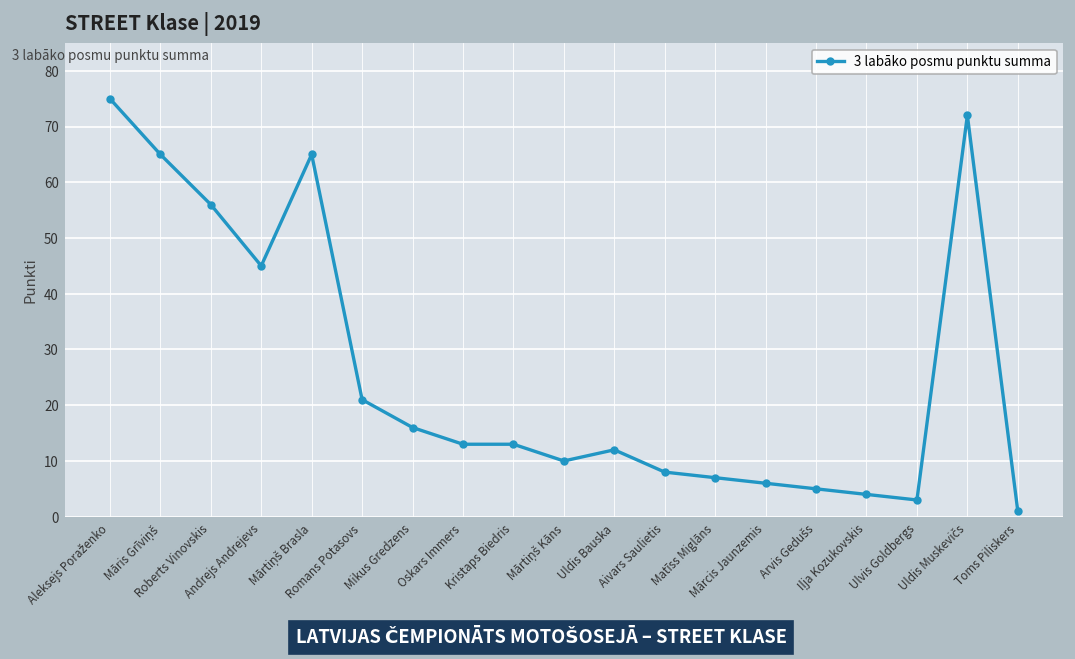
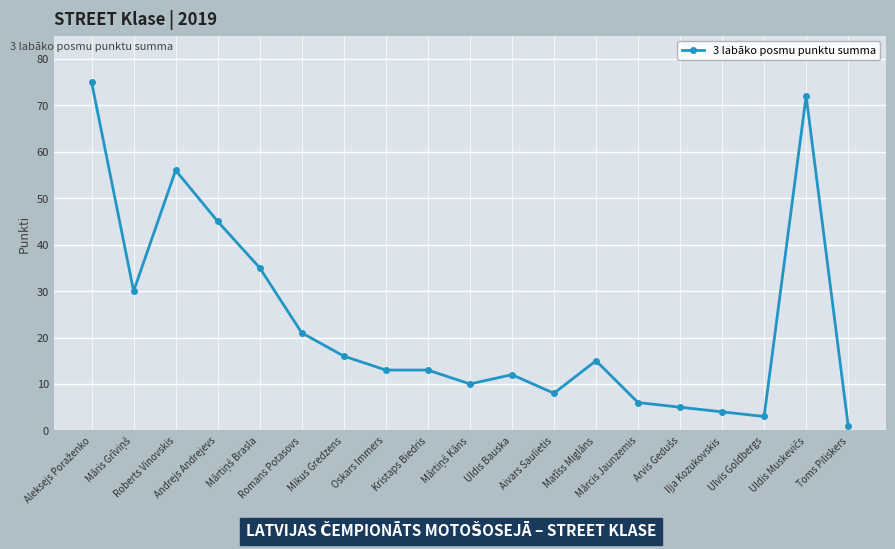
Māris Grīviņš: 65 -> 30
Mārtiņš Brasla: 65 -> 35
Matīss Miglāns: 7 -> 15
